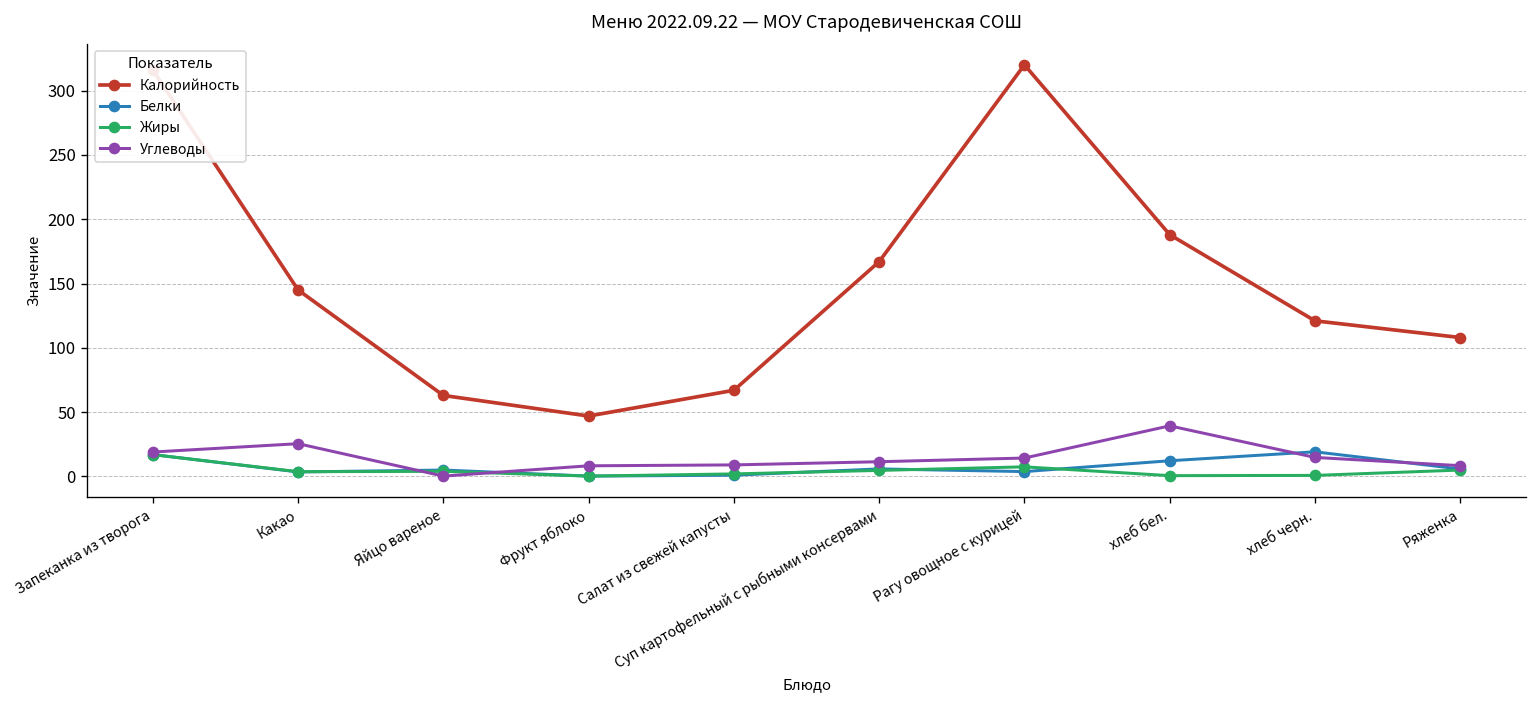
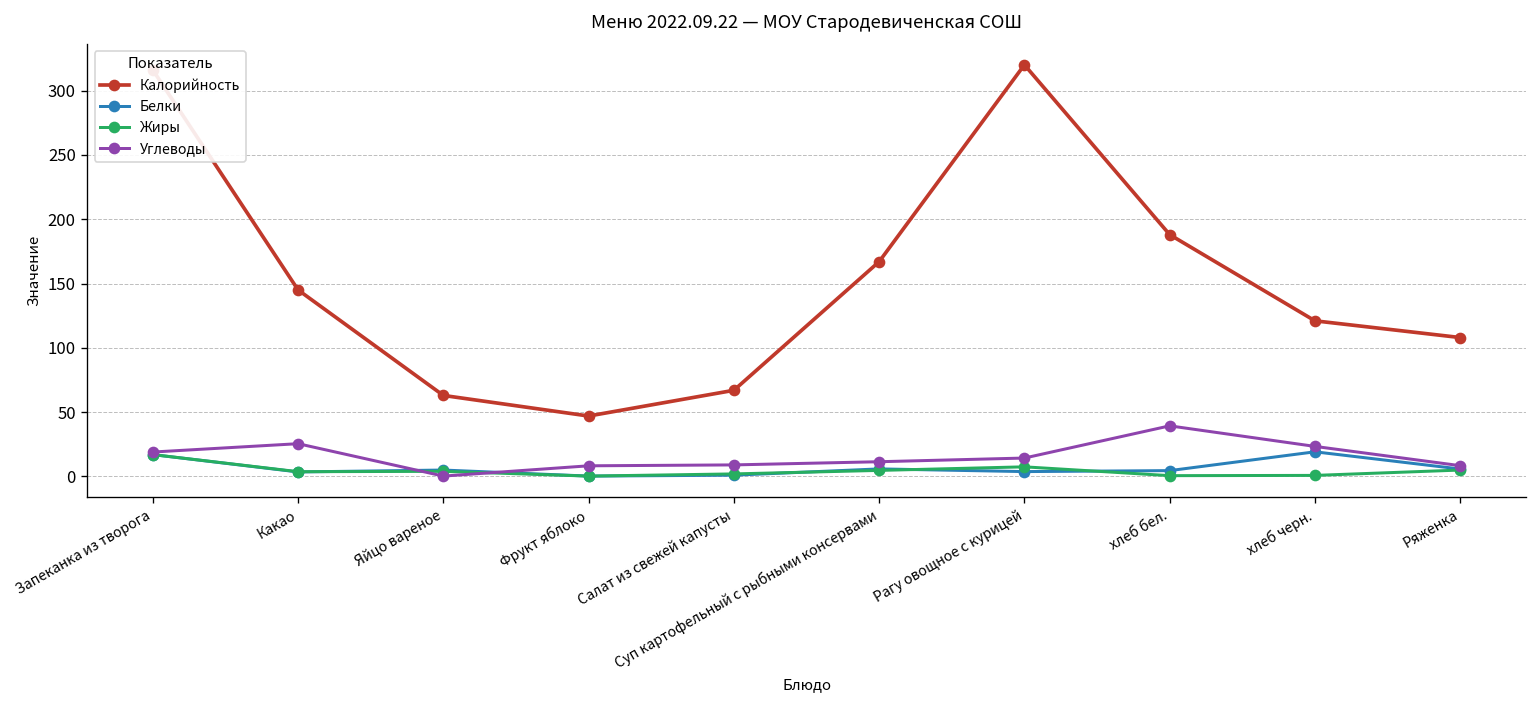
Белки, хлеб бел.: 12 -> 5
Углеводы, хлеб черн.: 15 -> 23
